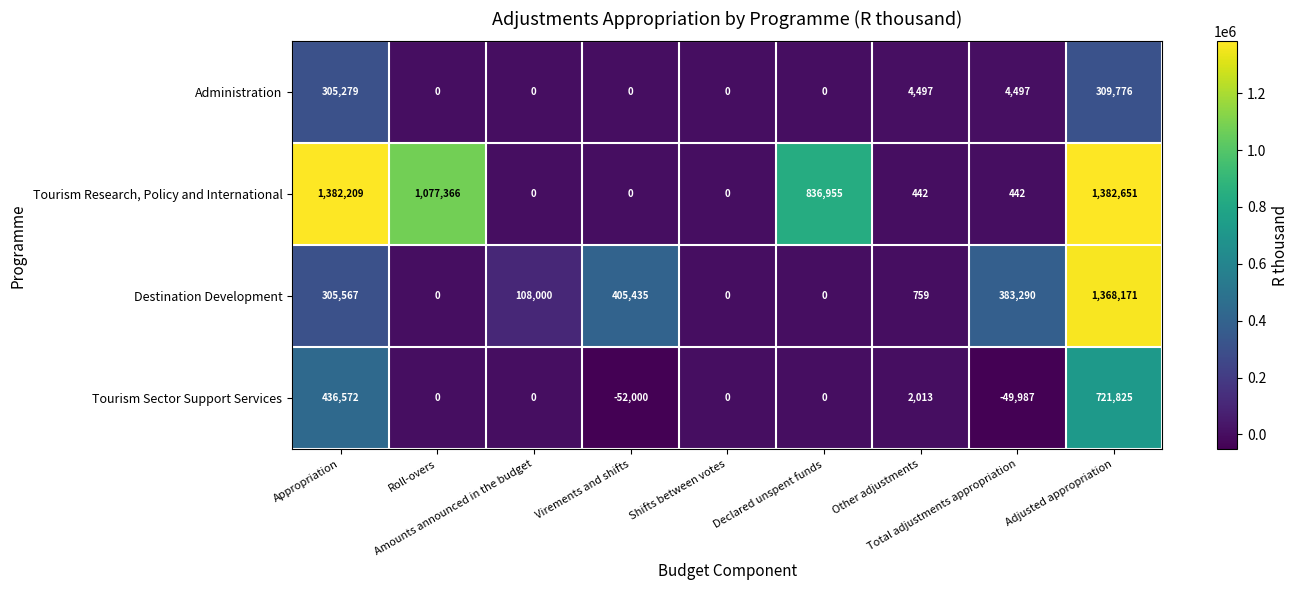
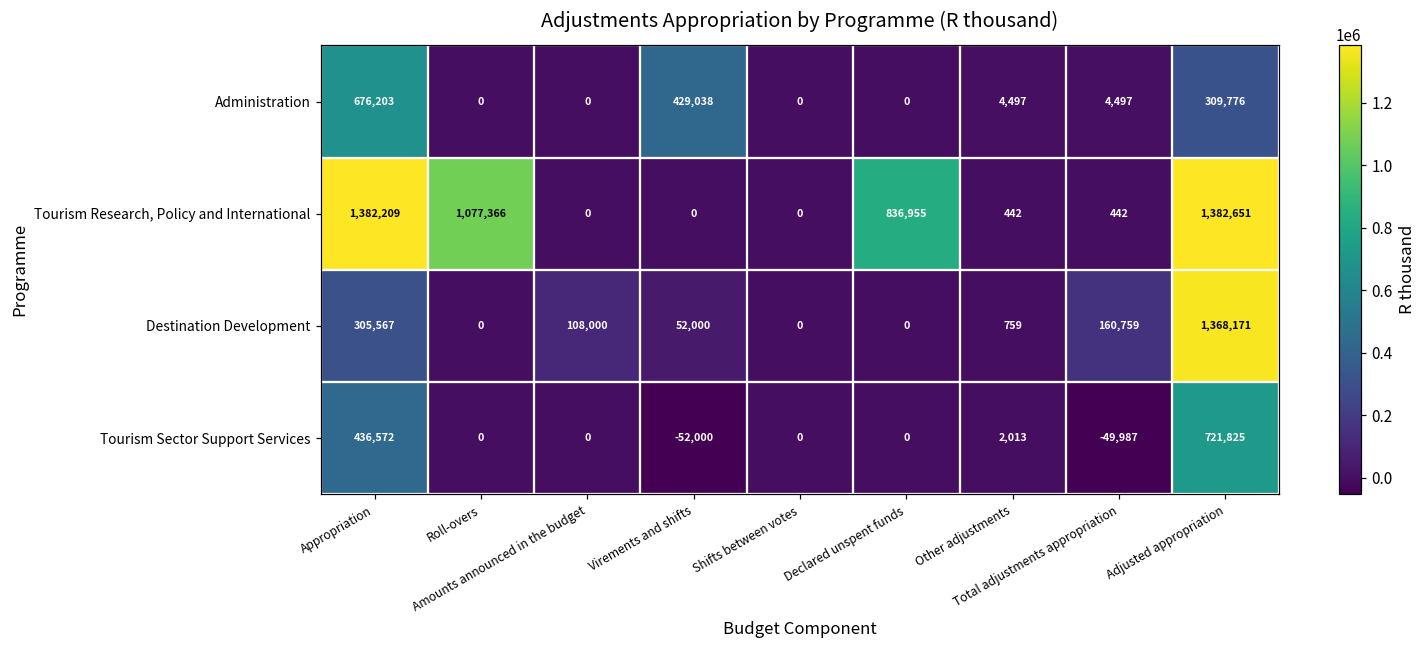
Administration, Appropriation: 305,279 -> 676,203
Administration, Virements and shifts: 0 -> 429,038
Destination Development, Virements and shifts: 405,435 -> 52,000
Destination Development, Total adjustments appropriation: 383,290 -> 160,759
